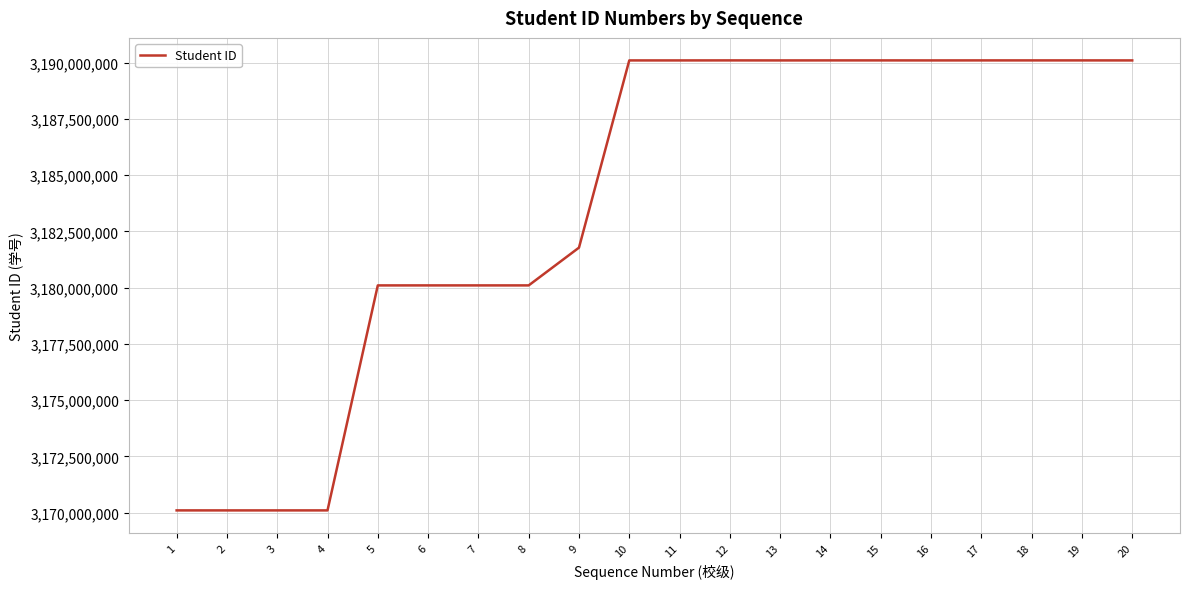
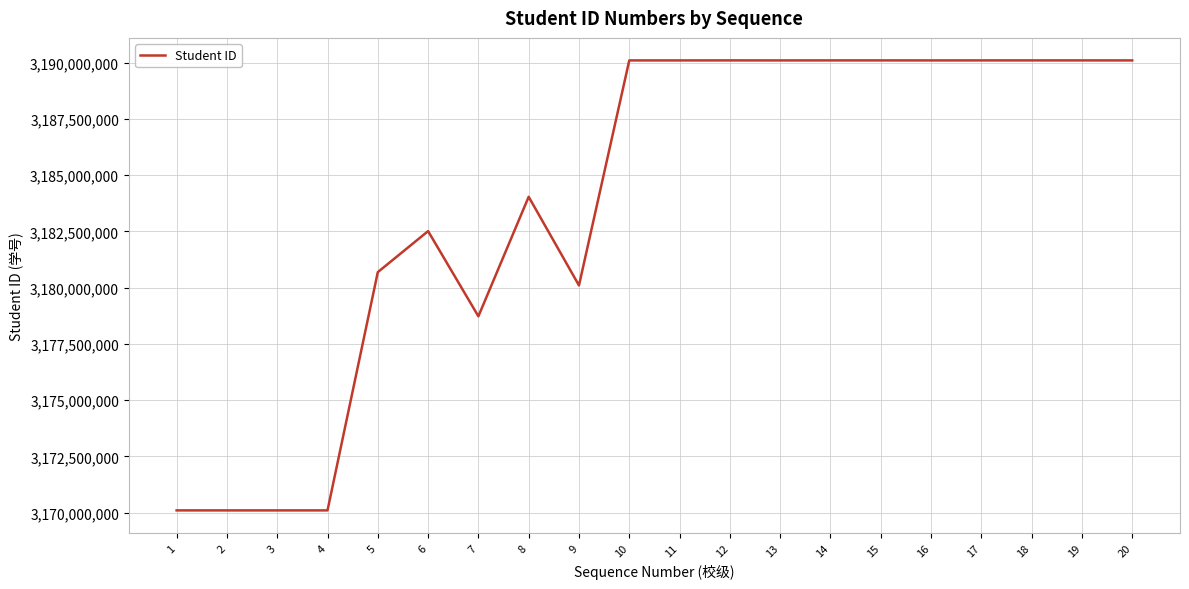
5: 3,180,100,000 -> 3,180,700,000
6: 3,180,100,000 -> 3,182,500,000
7: 3,180,100,000 -> 3,178,700,000
8: 3,180,100,000 -> 3,184,000,000
9: 3,181,800,000 -> 3,180,100,000
